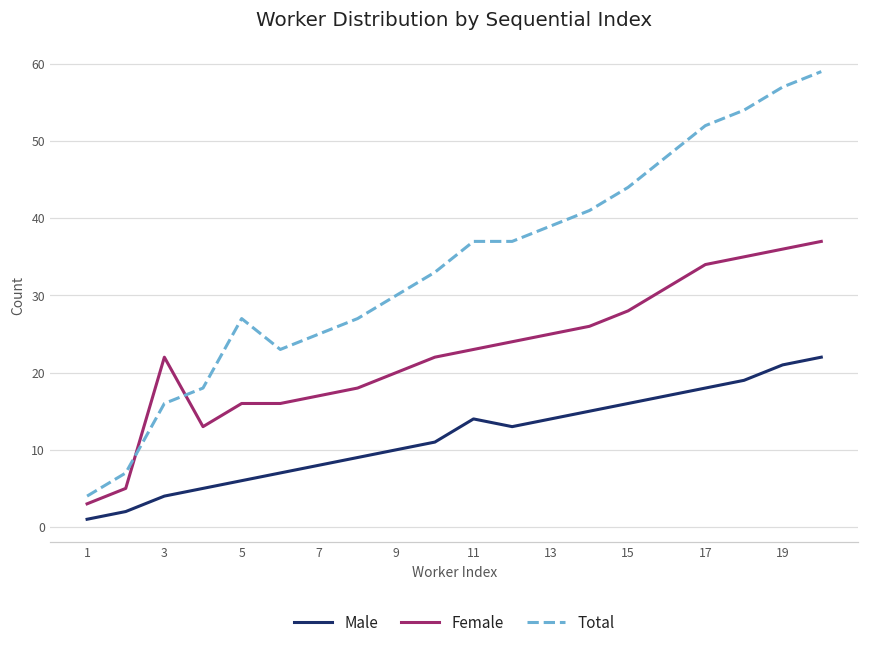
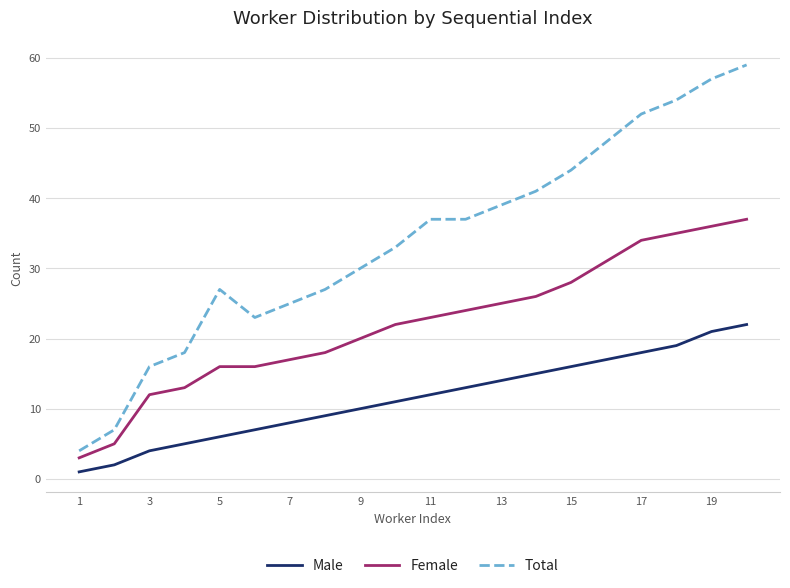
Female, 3: 22 -> 12
Male, 11: 14 -> 12
